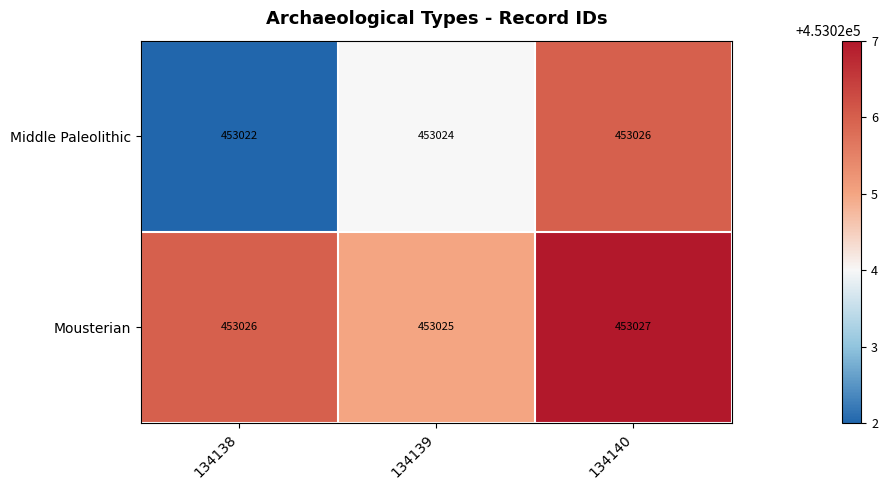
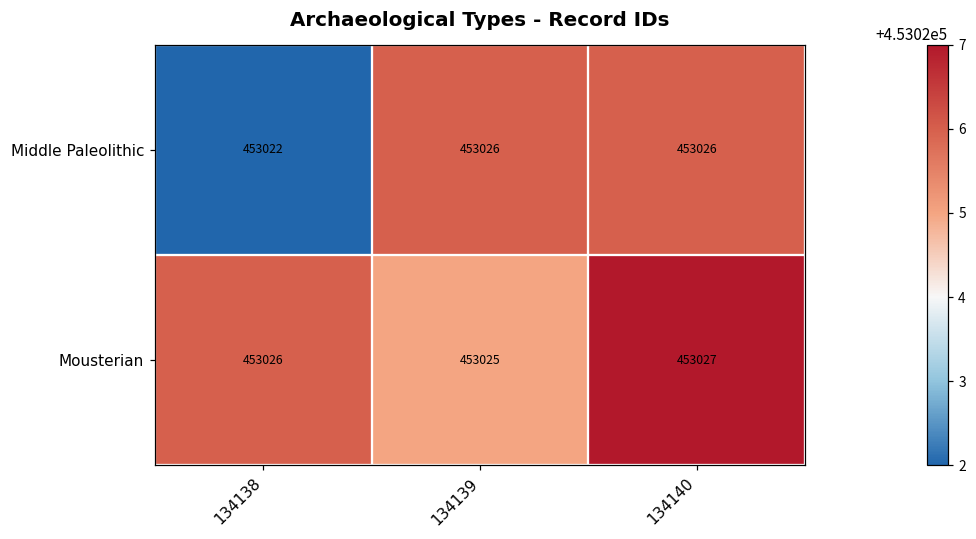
Middle Paleolithic, 134139: 453024 -> 453026
